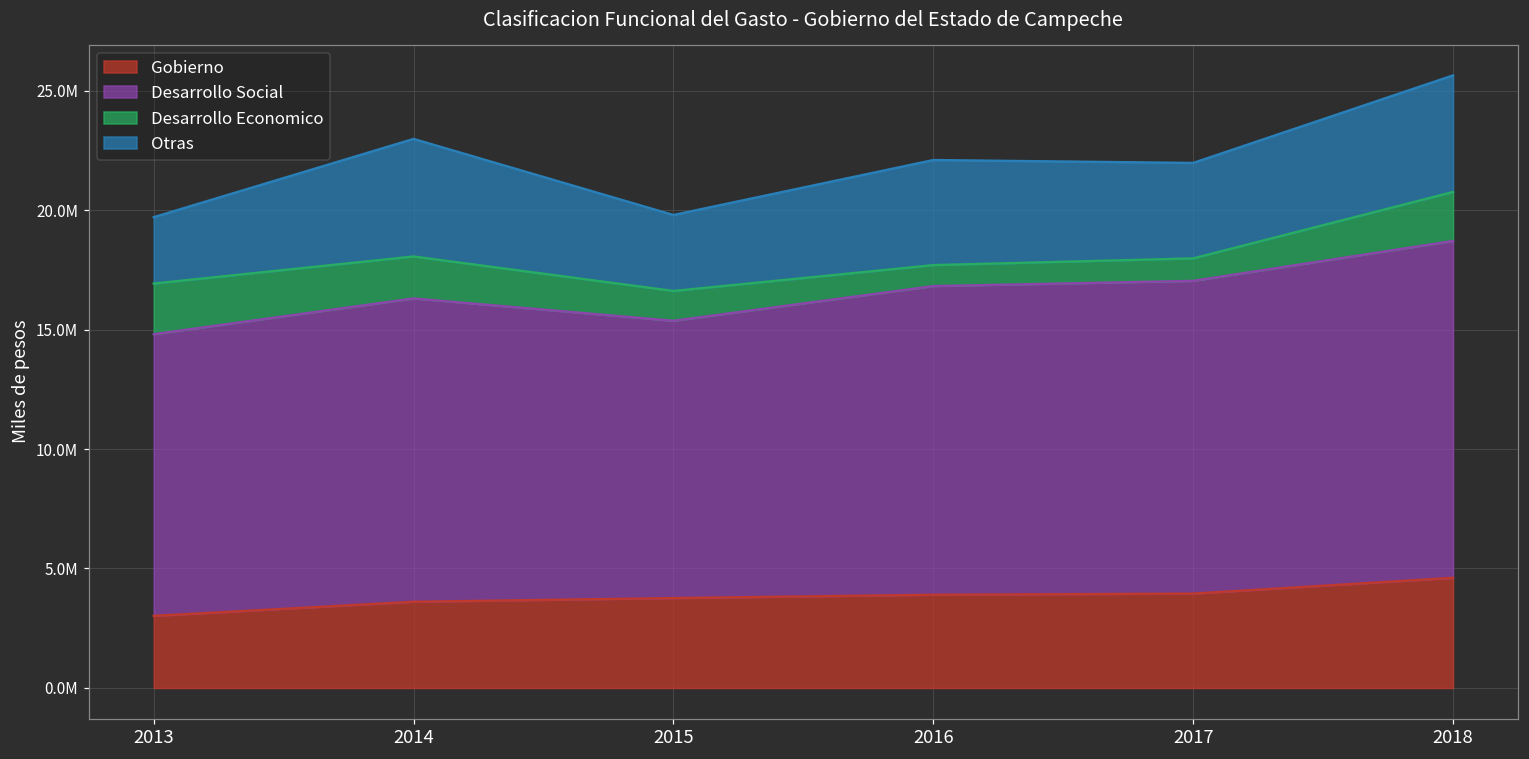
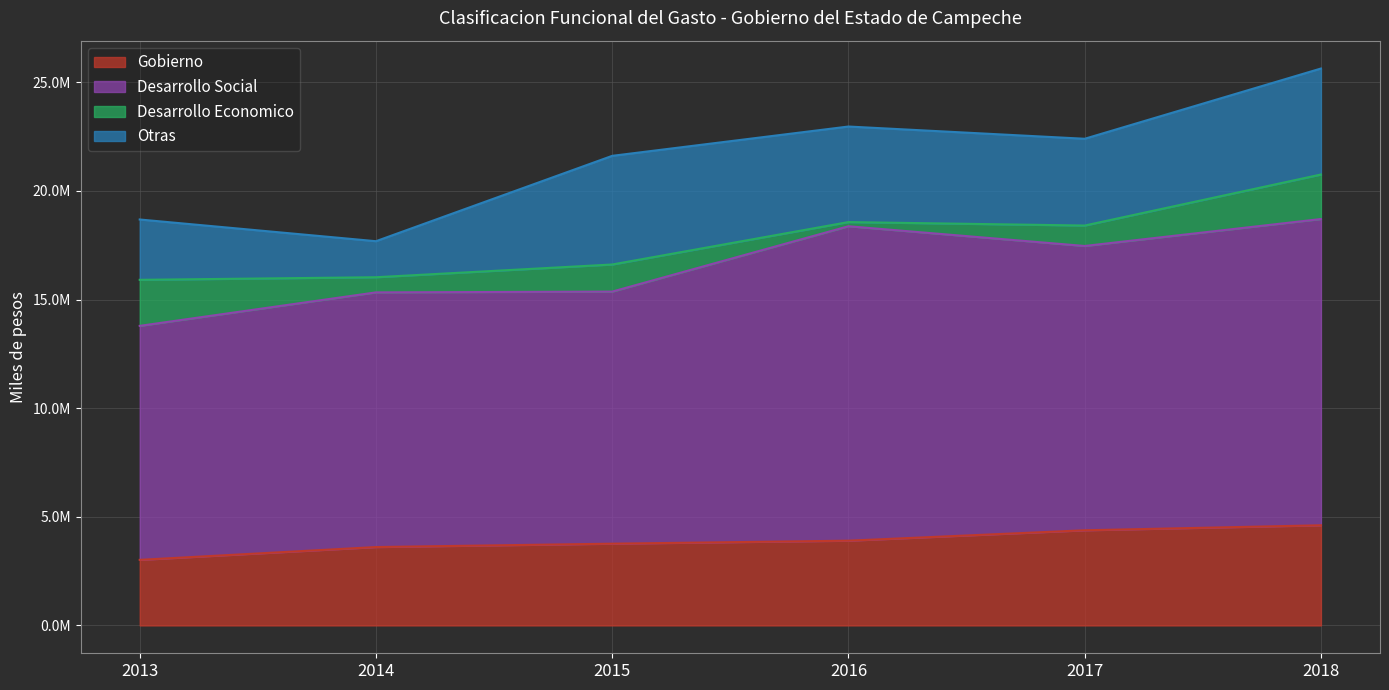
Desarrollo Social, 2013: 11800000 -> 10800000
Desarrollo Social, 2014: 12700000 -> 11700000
Desarrollo Economico, 2014: 1800000 -> 700000
Otras, 2014: 4900000 -> 1700000
Otras, 2015: 3200000 -> 5000000
Desarrollo Social, 2016: 12900000 -> 14500000
Desarrollo Economico, 2016: 900000 -> 200000
Gobierno, 2017: 3900000 -> 4400000
